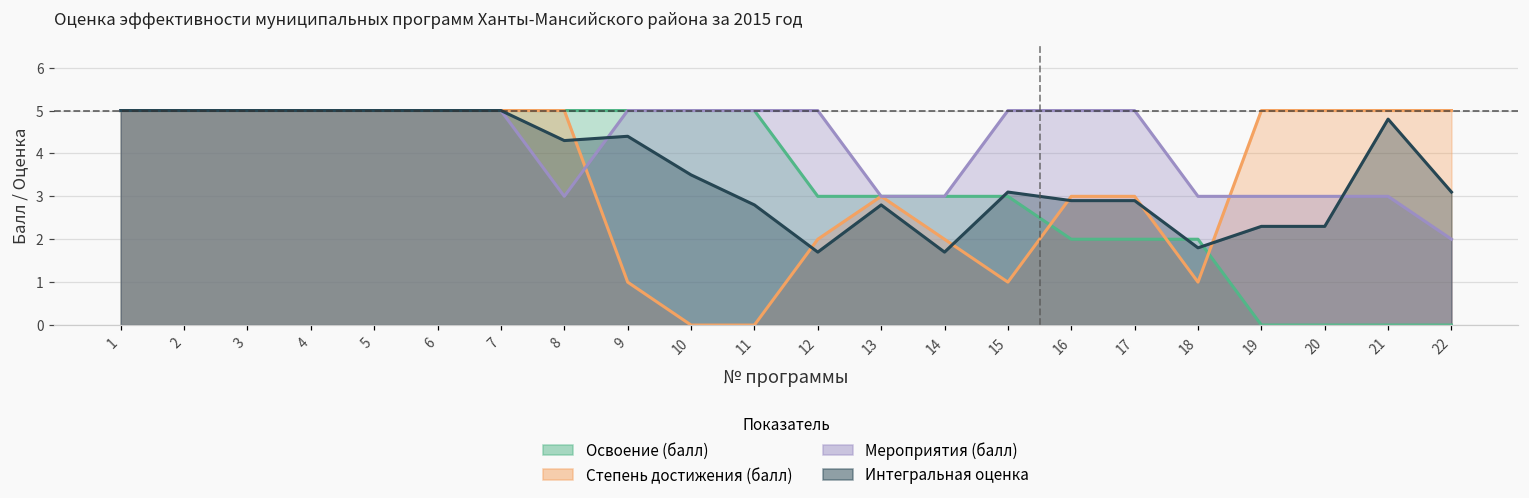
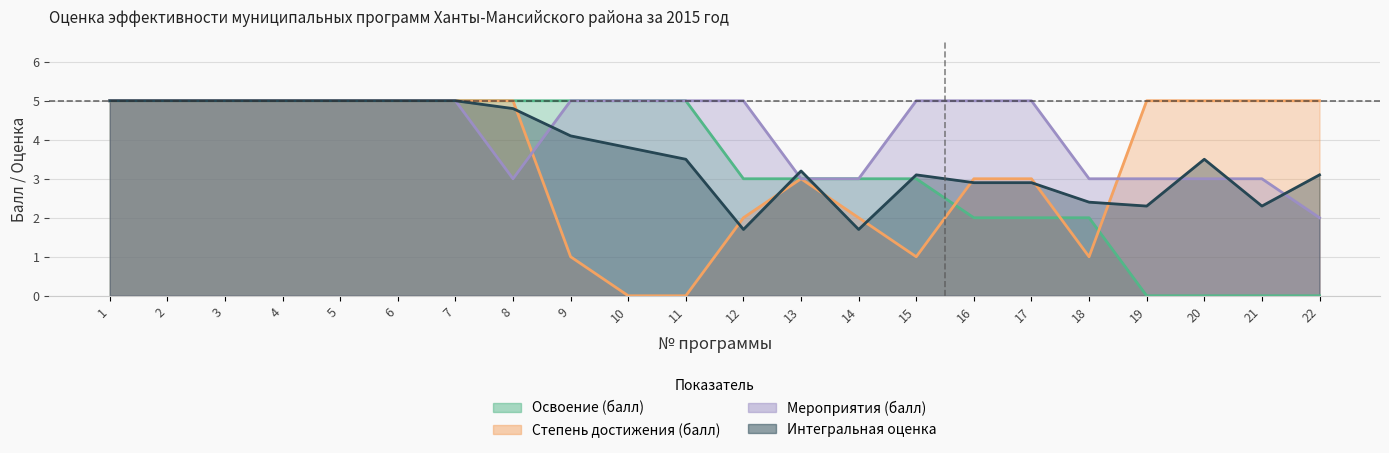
Интегральная оценка, 8: 4.3 -> 4.8
Интегральная оценка, 9: 4.4 -> 4.1
Интегральная оценка, 10: 3.5 -> 3.8
Интегральная оценка, 11: 2.8 -> 3.5
Интегральная оценка, 13: 2.8 -> 3.2
Интегральная оценка, 18: 1.8 -> 2.4
Интегральная оценка, 20: 2.3 -> 3.5
Интегральная оценка, 21: 4.8 -> 2.3
